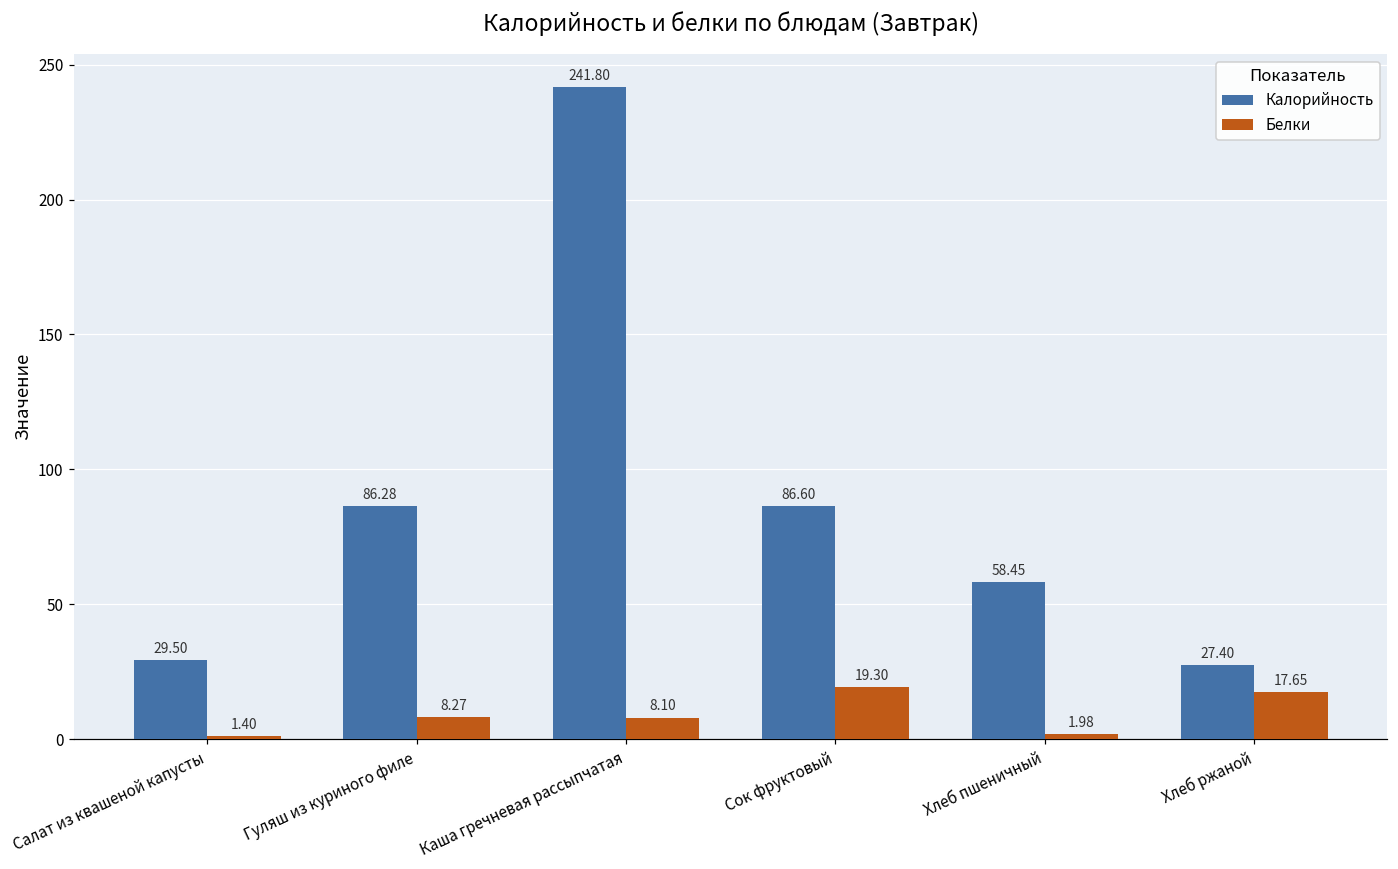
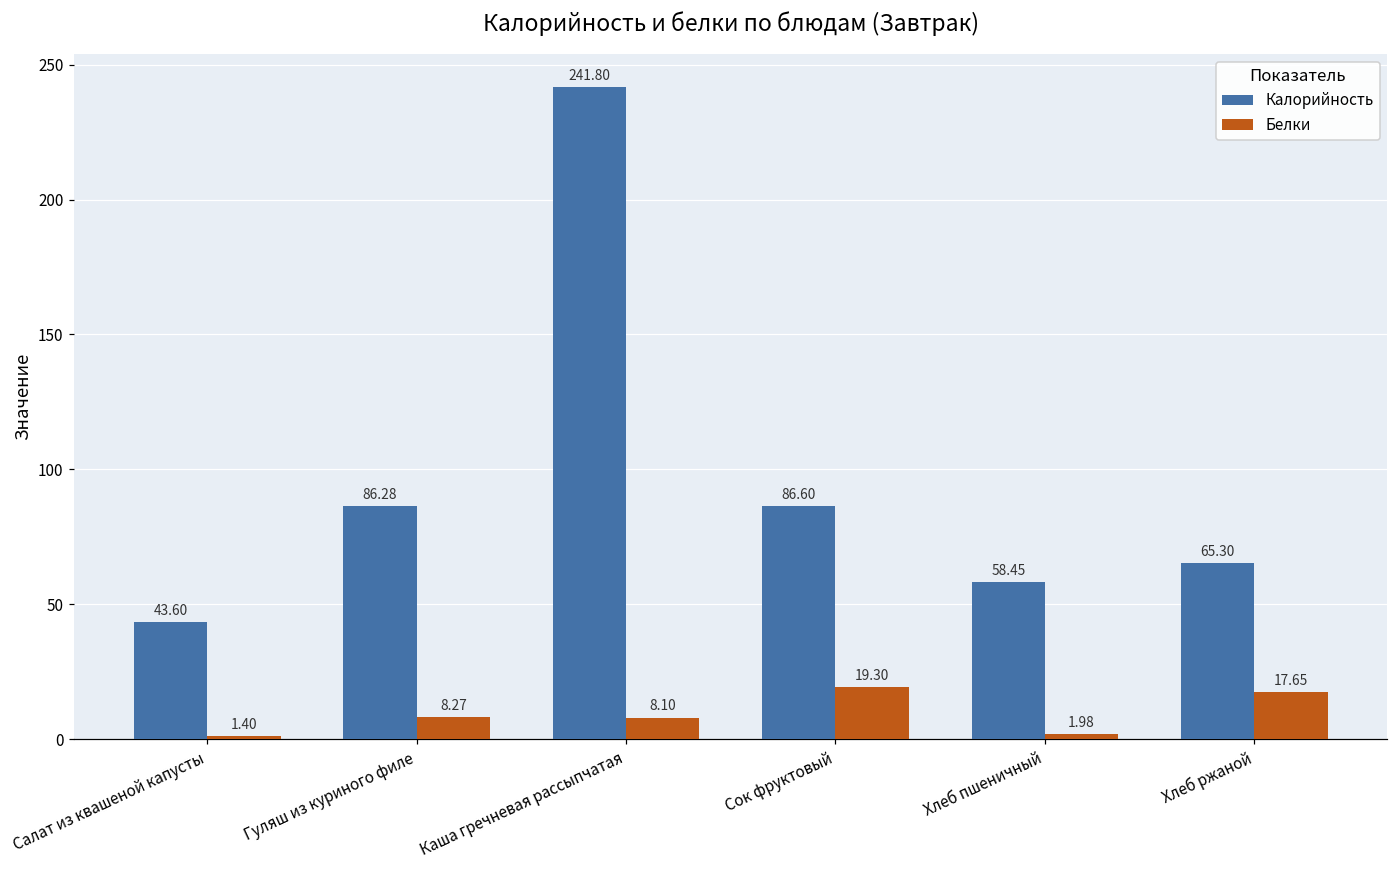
Калорийность, Салат из квашеной капусты: 29.50 -> 43.60
Калорийность, Хлеб ржаной: 27.40 -> 65.30
